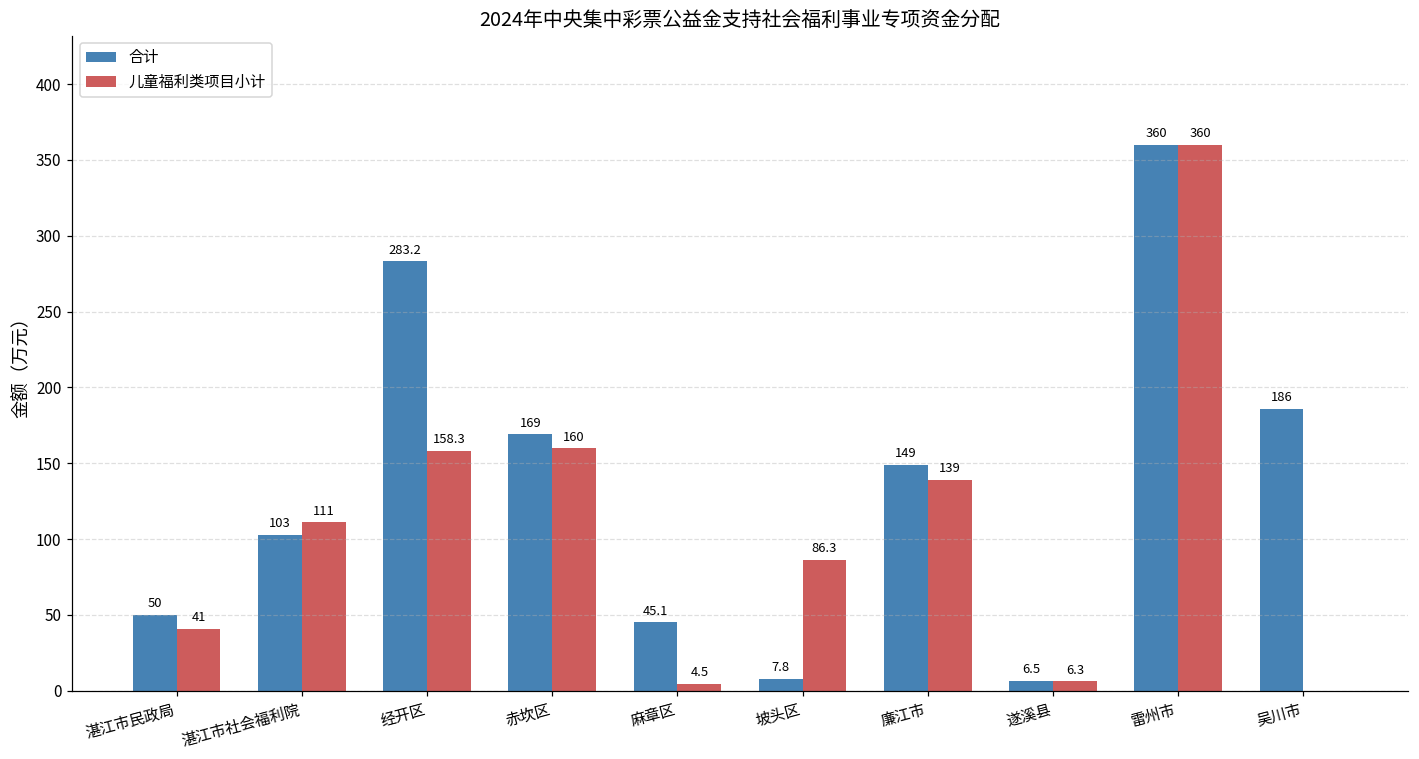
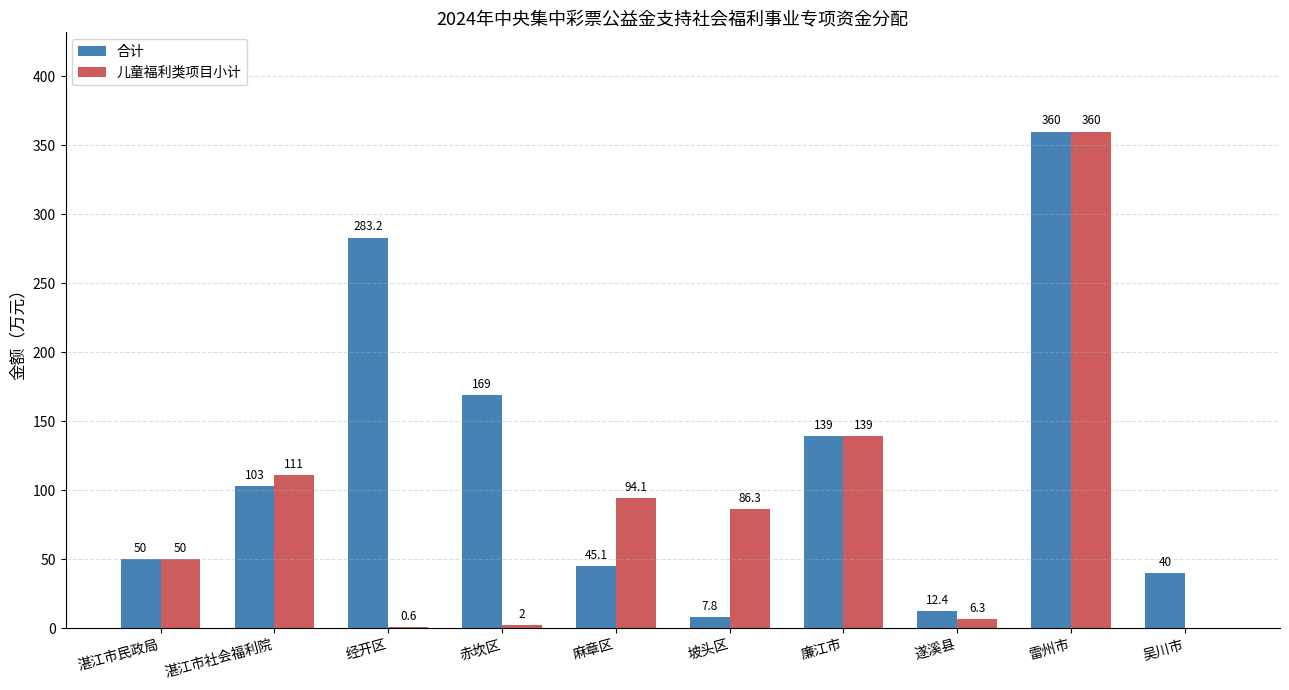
儿童福利类项目小计, 湛江市民政局: 41 -> 50
儿童福利类项目小计, 经开区: 158.3 -> 0.6
儿童福利类项目小计, 赤坎区: 160 -> 2
儿童福利类项目小计, 麻章区: 4.5 -> 94.1
合计, 廉江市: 149 -> 139
合计, 遂溪县: 6.5 -> 12.4
合计, 吴川市: 186 -> 40
